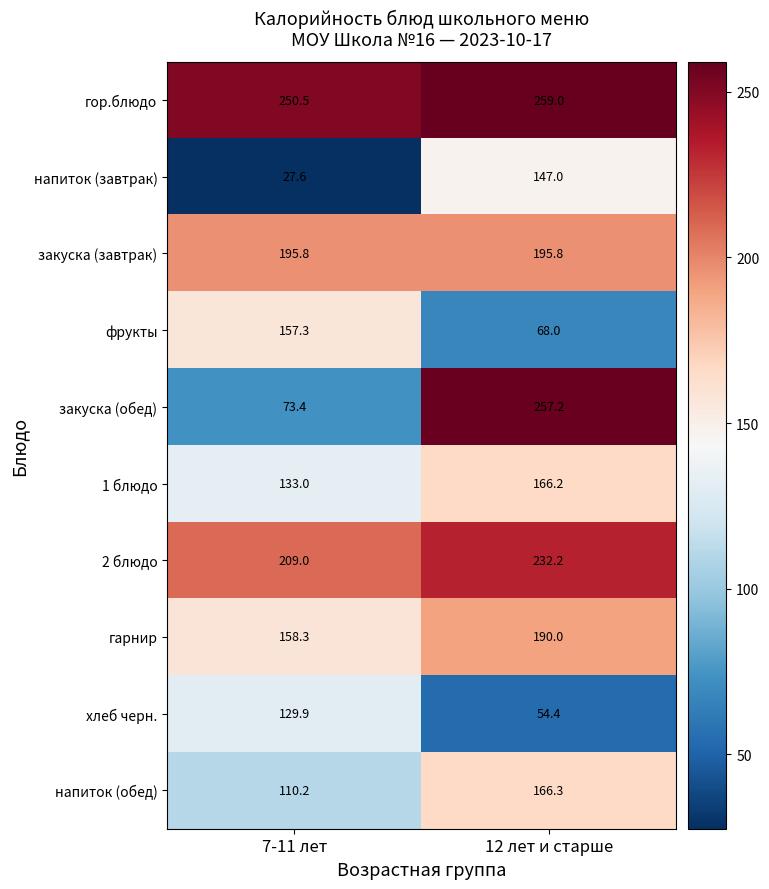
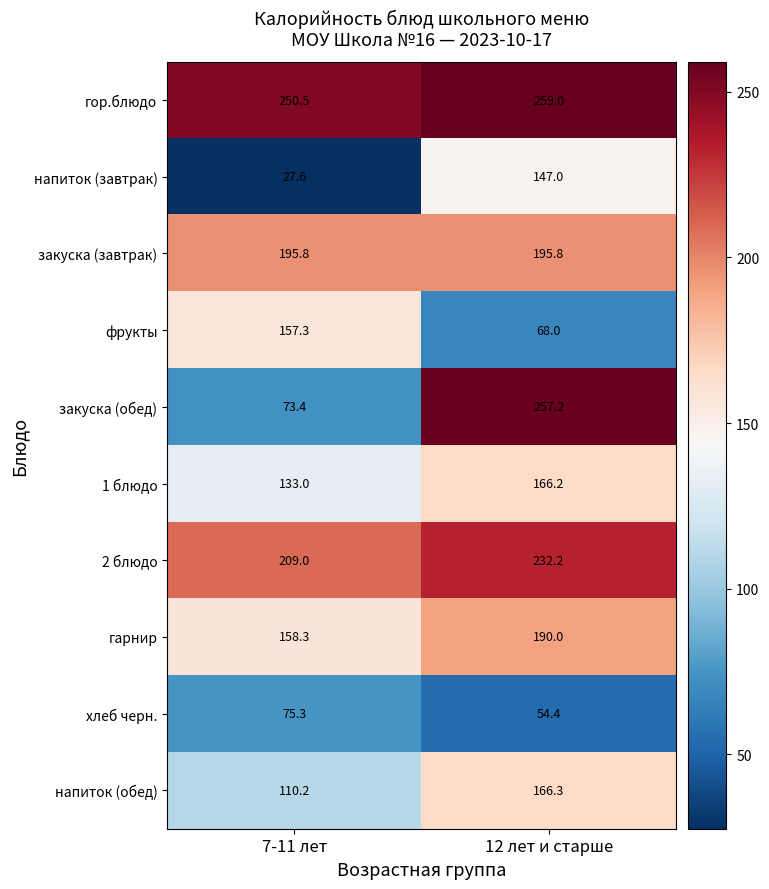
хлеб черн., 7-11 лет: 129.9 -> 75.3
